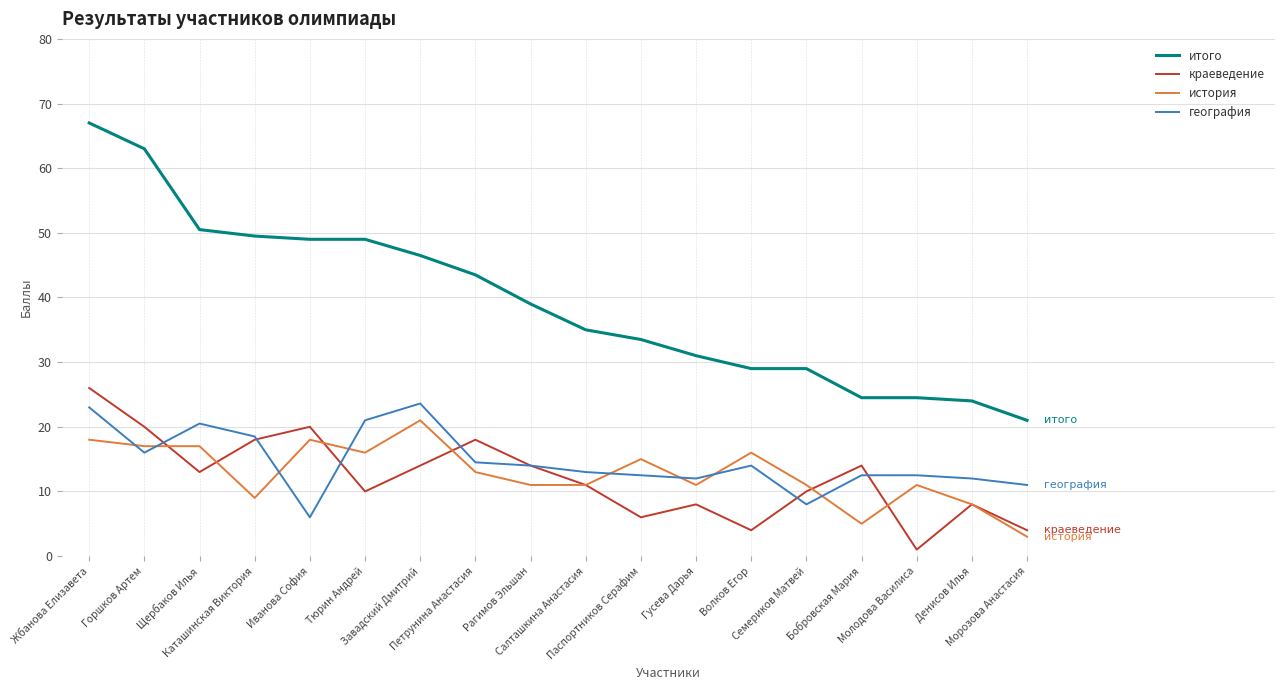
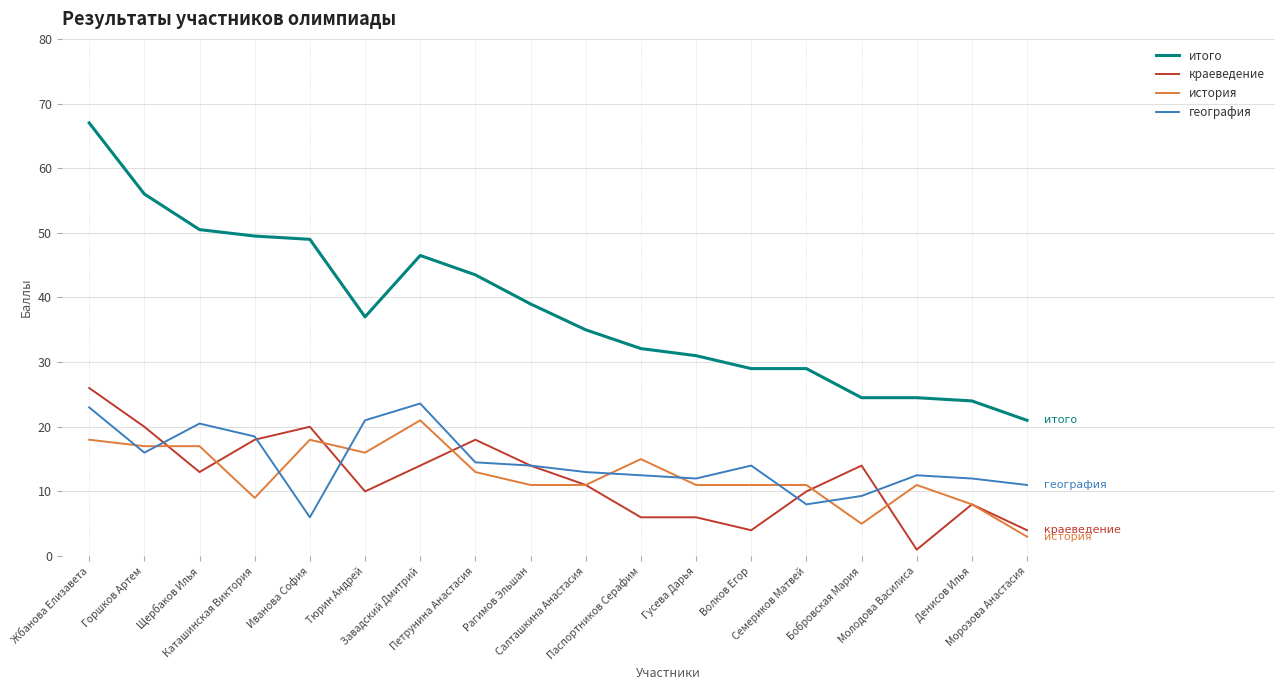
итого, Горшков Артем: 63 -> 56
итого, Тюрин Андрей: 49 -> 37
итого, Паспортников Серафим: 34 -> 32
краеведение, Гусева Дарья: 8 -> 6
история, Волков Егор: 16 -> 11
география, Бобровская Мария: 13 -> 9
